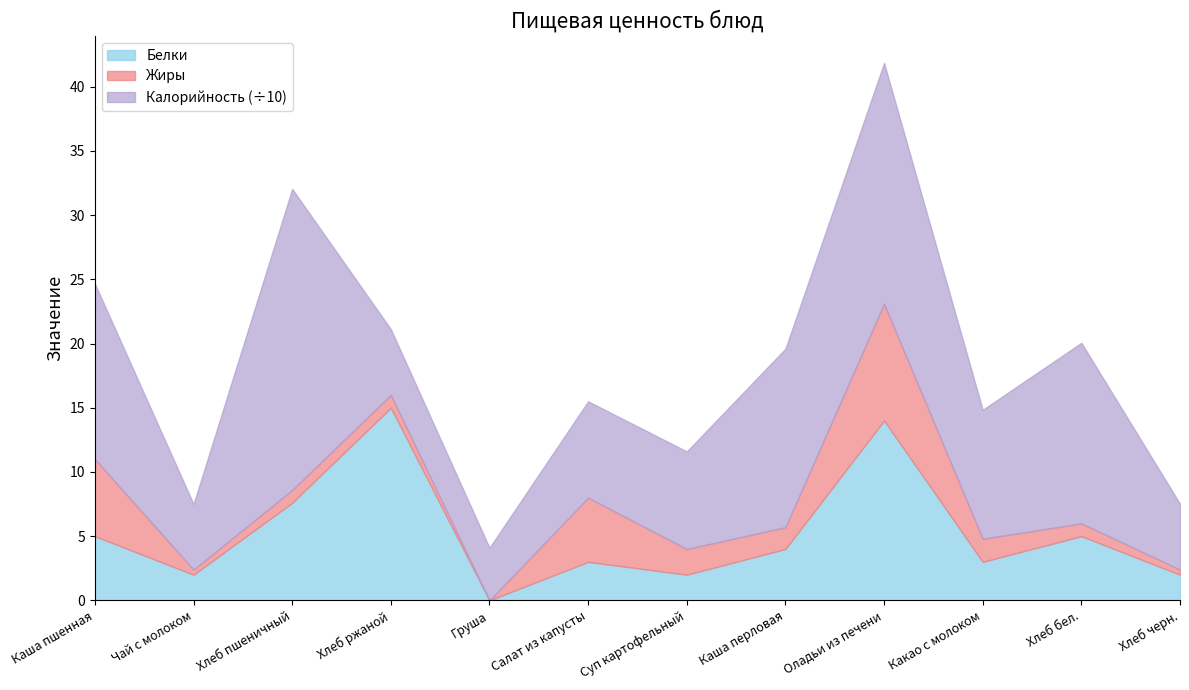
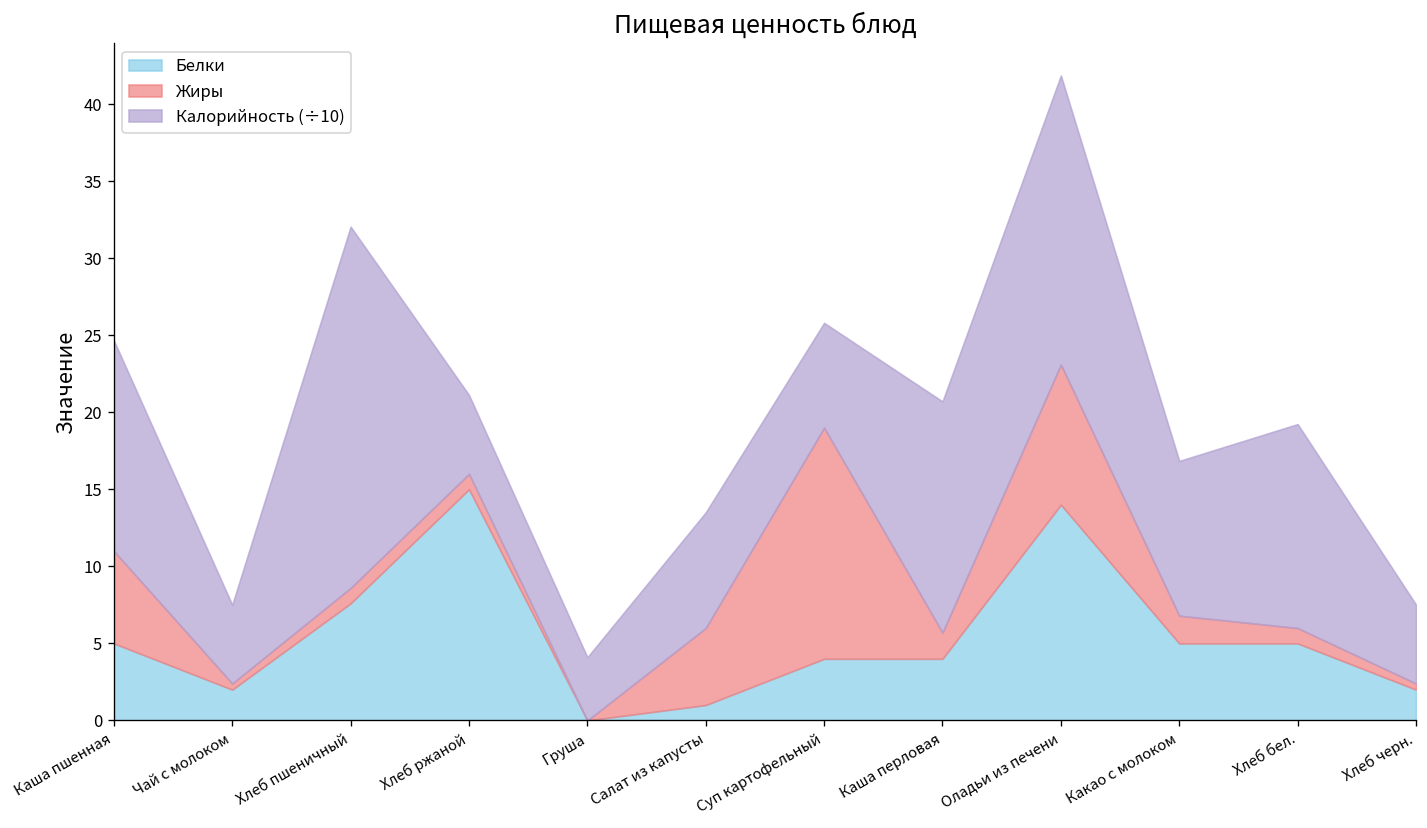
Белки, Салат из капусты: 3 -> 1
Белки, Суп картофельный: 2 -> 4
Жиры, Суп картофельный: 2 -> 15
Калорийность (÷10), Суп картофельный: 7.6 -> 6.8
Калорийность (÷10), Каша перловая: 13.9 -> 15.0
Белки, Какао с молоком: 3 -> 5
Калорийность (÷10), Хлеб бел.: 14.1 -> 13.2
